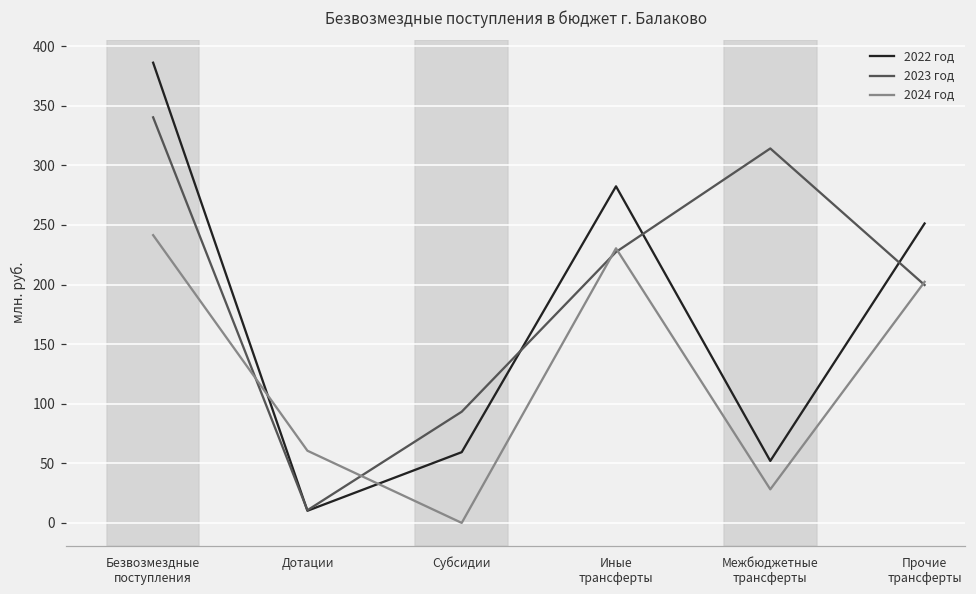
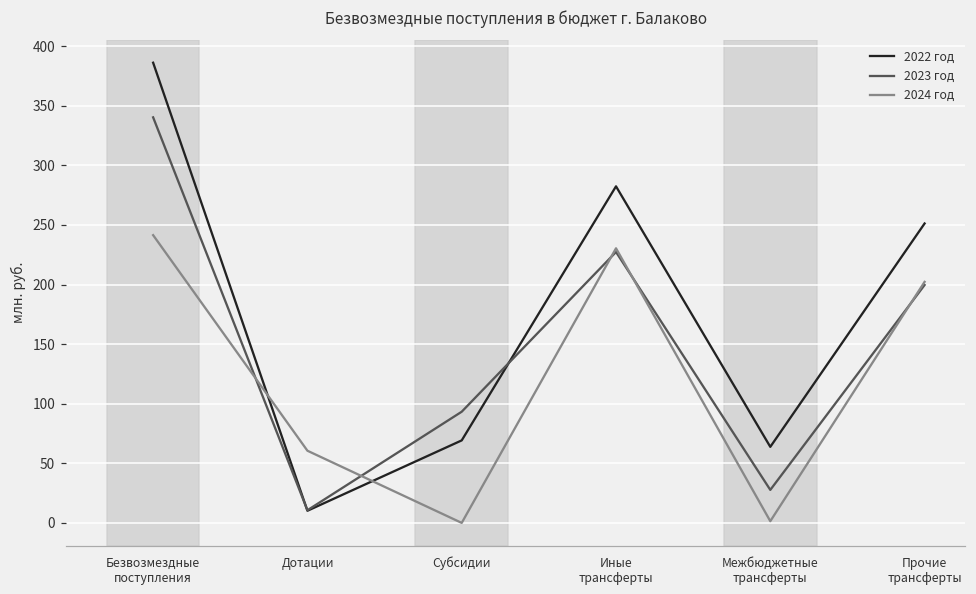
2022 год, Субсидии: 59 -> 69
2022 год, Межбюджетные трансферты: 52 -> 64
2023 год, Межбюджетные трансферты: 314 -> 28
2024 год, Межбюджетные трансферты: 28 -> 1
